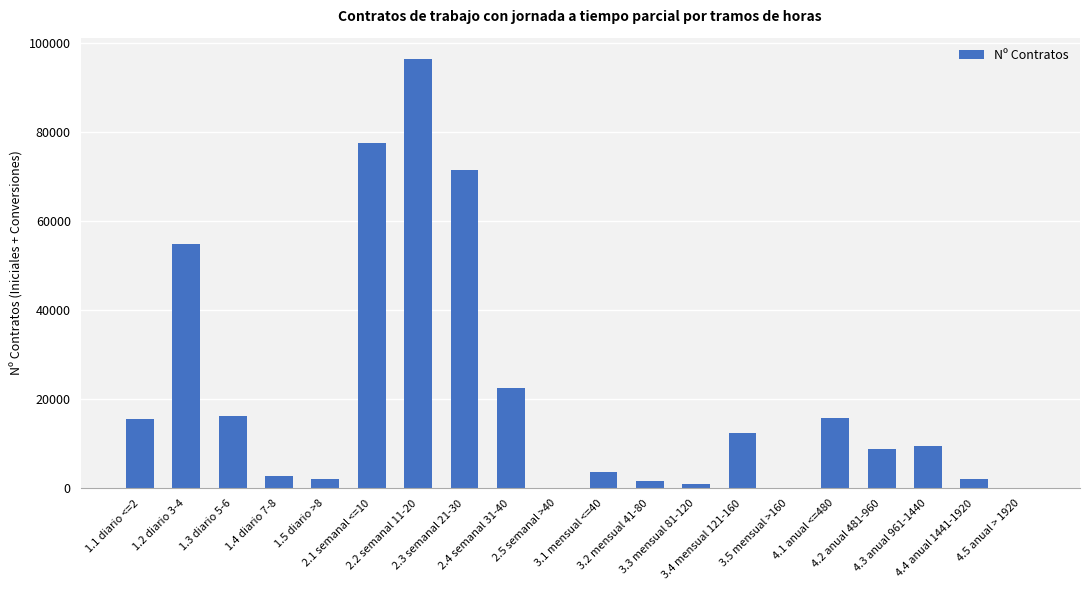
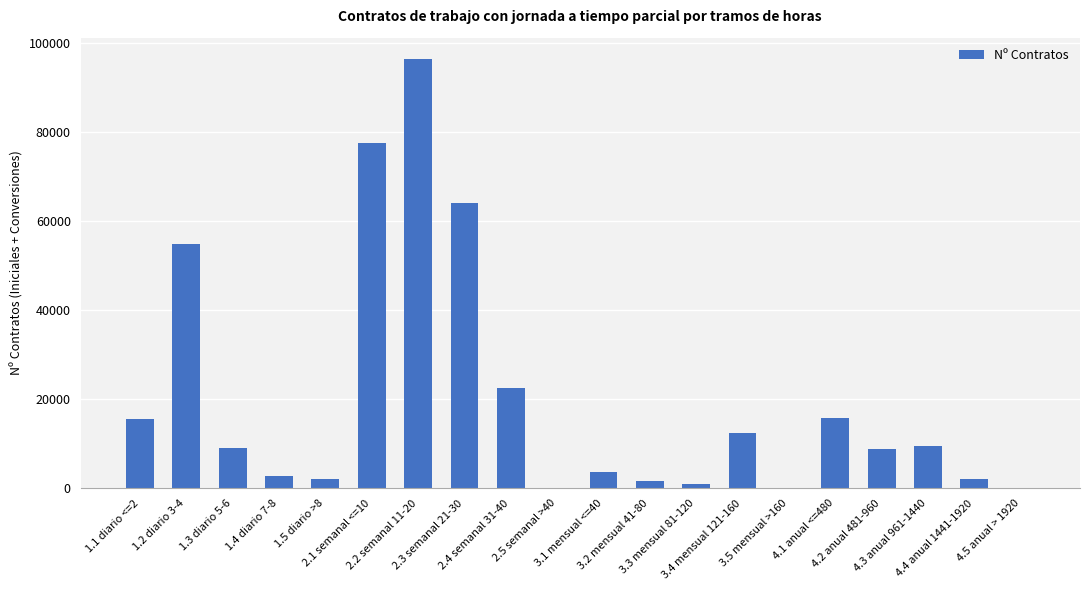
1.3 diario 5-6: 16000 -> 9000
2.3 semanal 21-30: 71000 -> 64000
